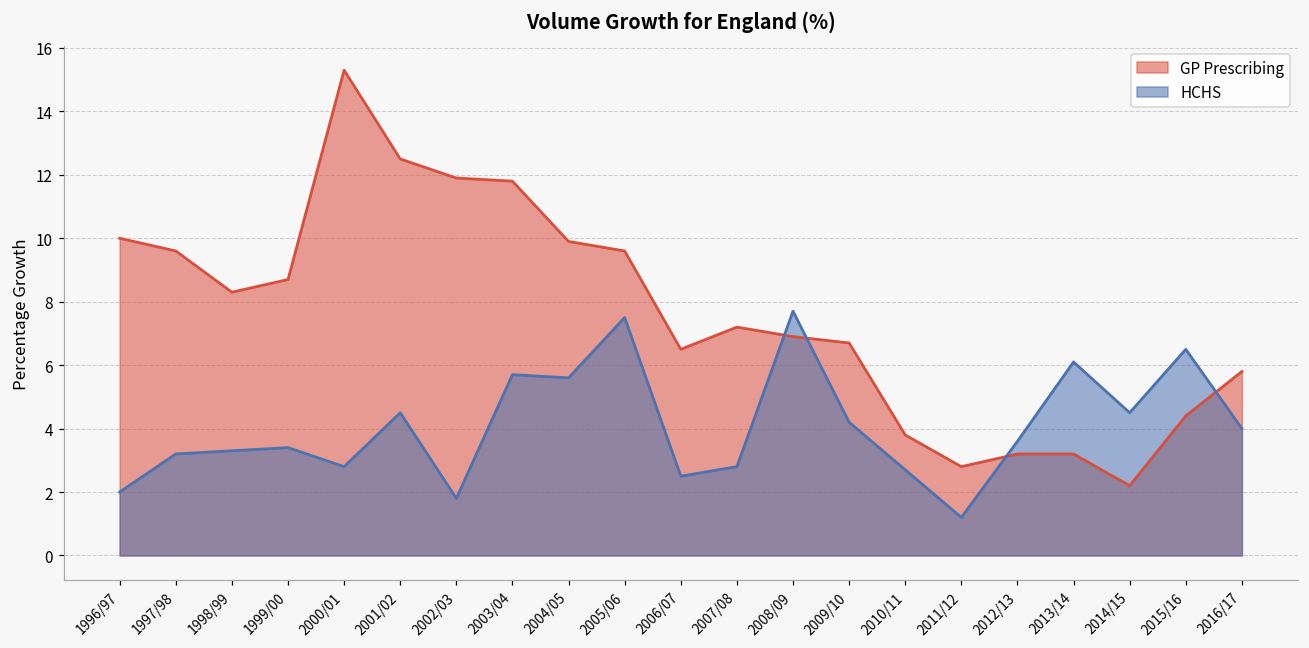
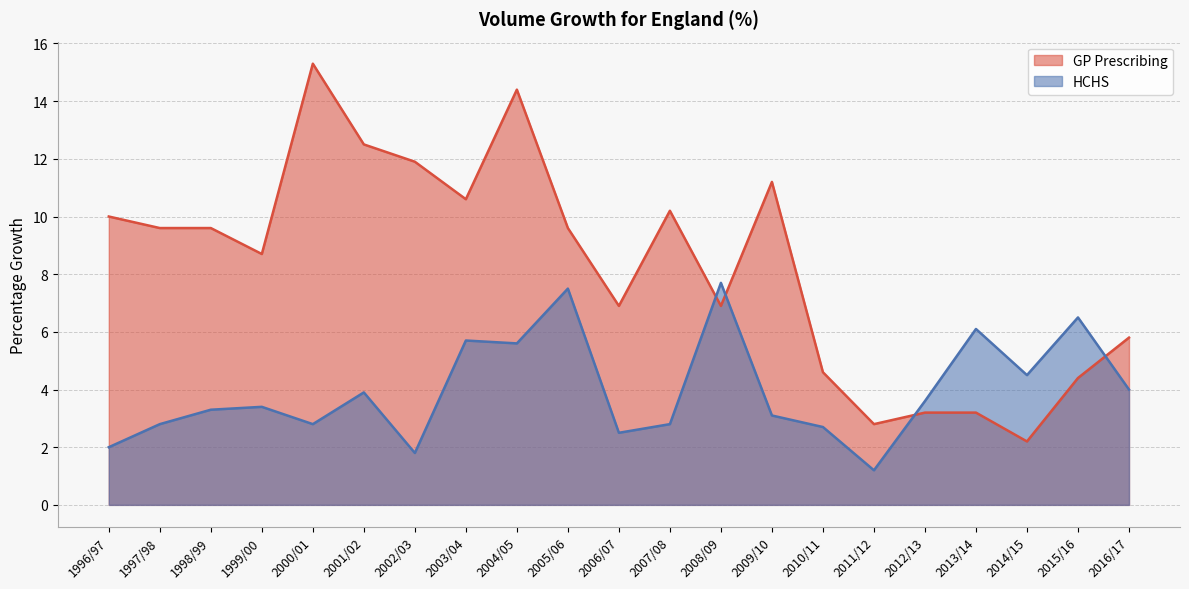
HCHS, 1997/98: 3.2 -> 2.8
GP Prescribing, 1998/99: 8.3 -> 9.6
HCHS, 2001/02: 4.5 -> 3.9
GP Prescribing, 2003/04: 11.8 -> 10.6
GP Prescribing, 2004/05: 9.9 -> 14.4
GP Prescribing, 2006/07: 6.5 -> 6.9
GP Prescribing, 2007/08: 7.2 -> 10.2
GP Prescribing, 2009/10: 6.7 -> 11.2
HCHS, 2009/10: 4.2 -> 3.1
GP Prescribing, 2010/11: 3.8 -> 4.6
